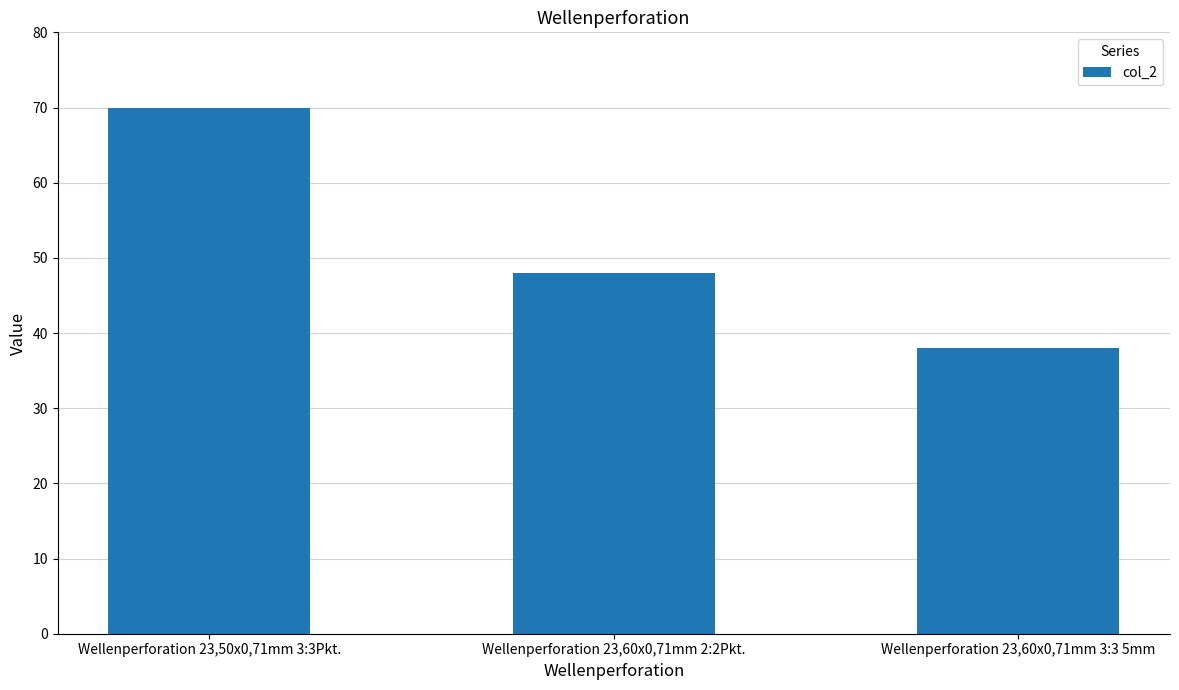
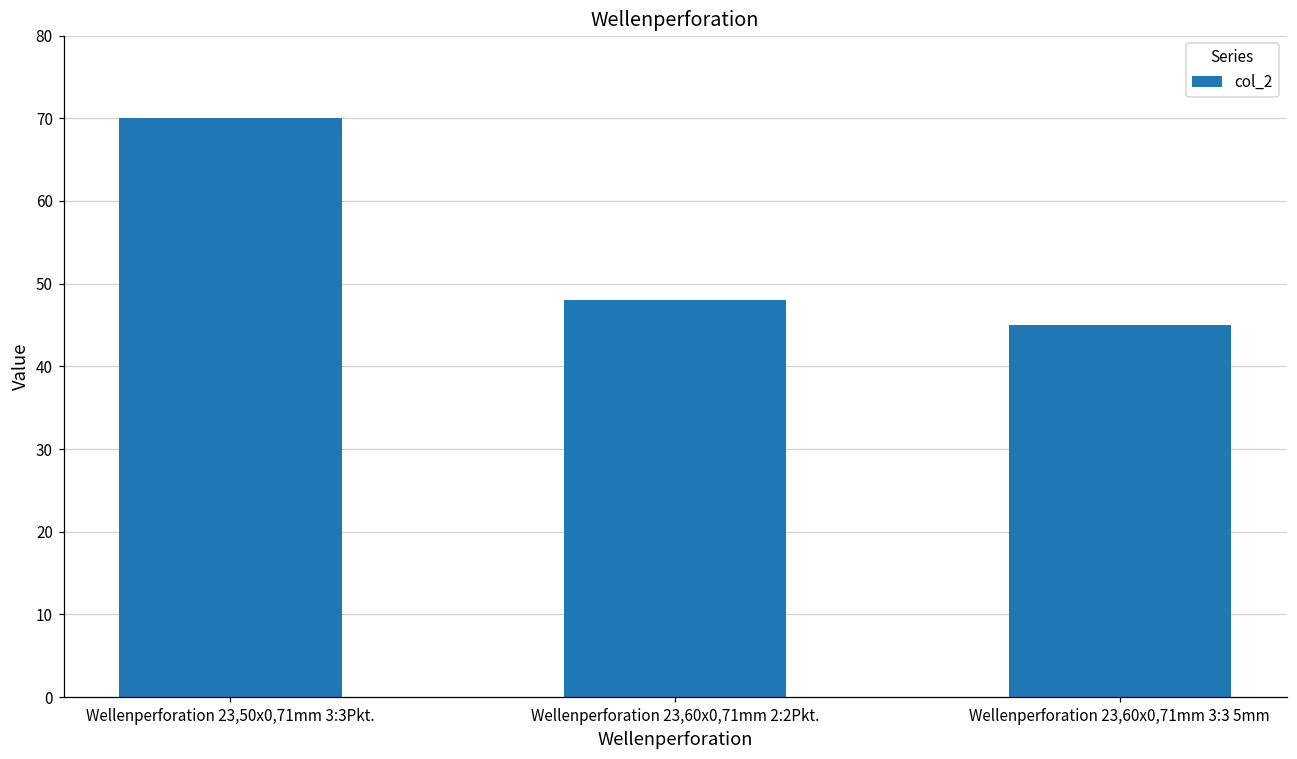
Wellenperforation 23,60x0,71mm 3:3 5mm: 38 -> 45
